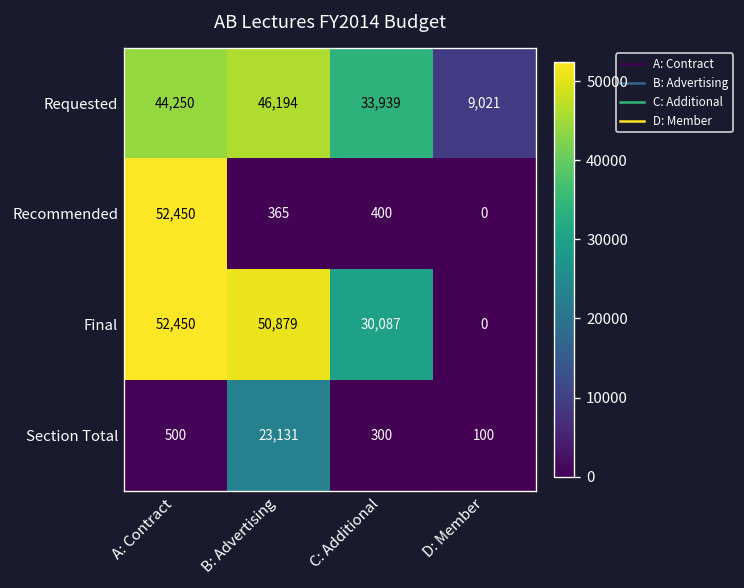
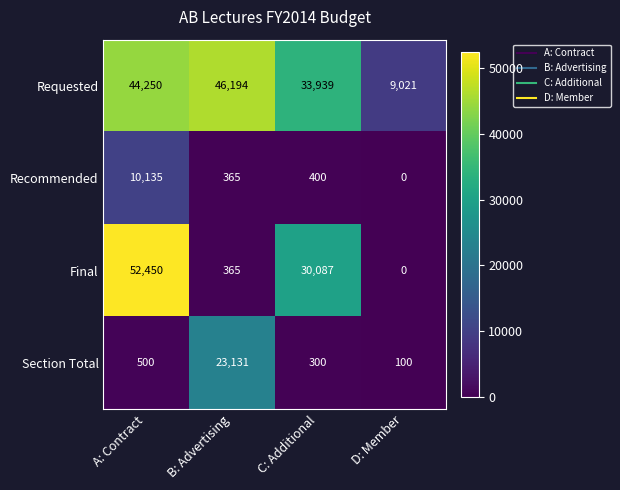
Recommended, A: Contract: 52,450 -> 10,135
Final, B: Advertising: 50,879 -> 365
